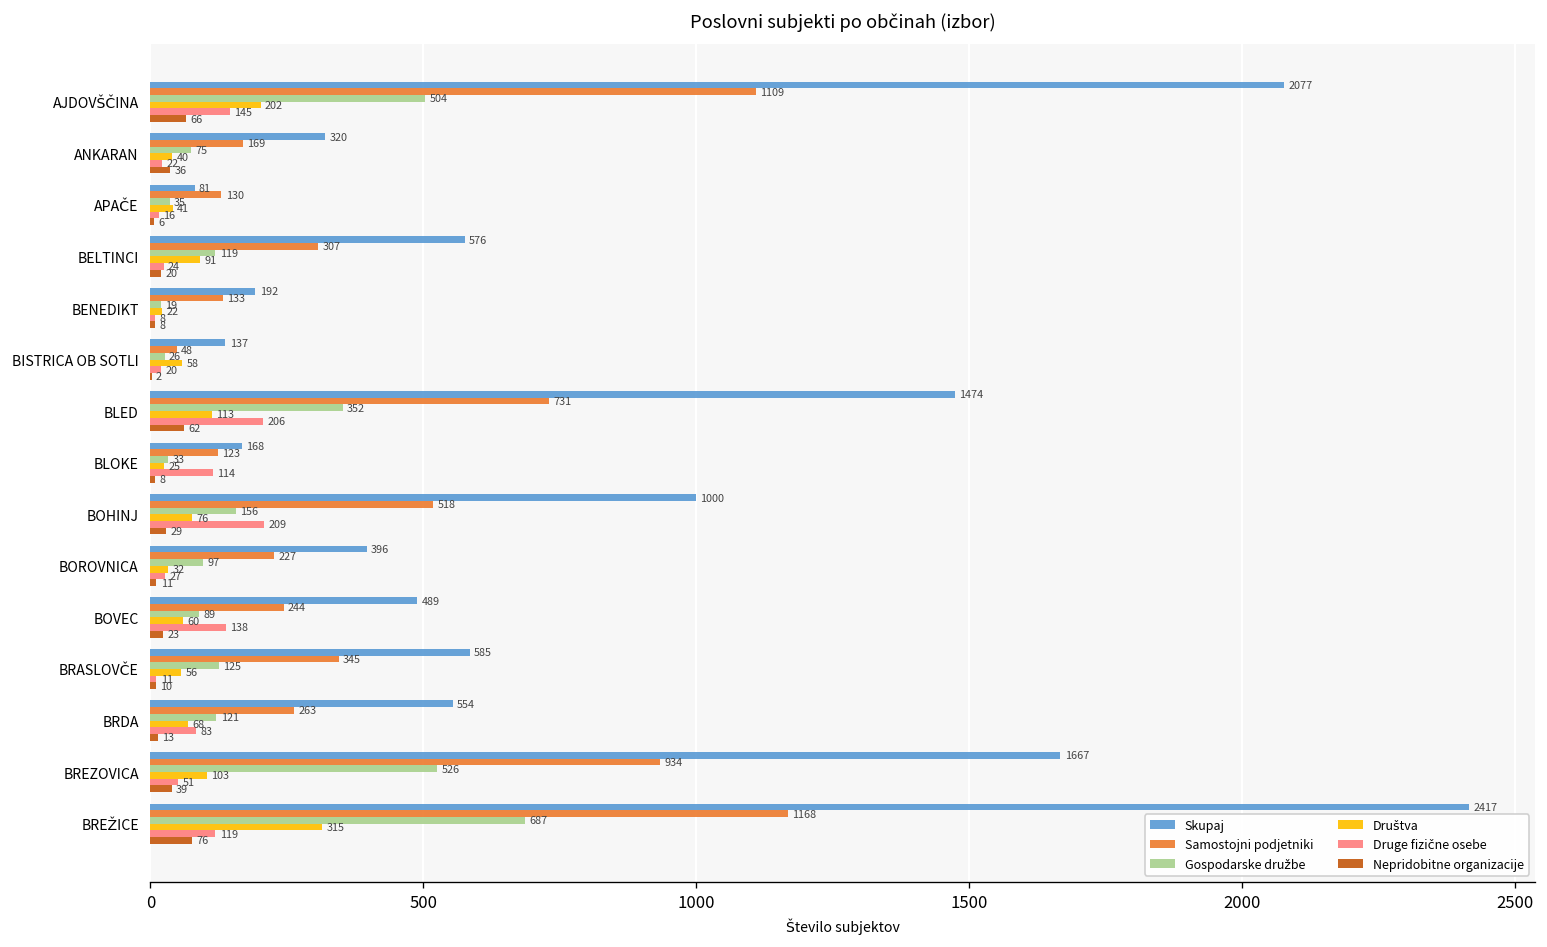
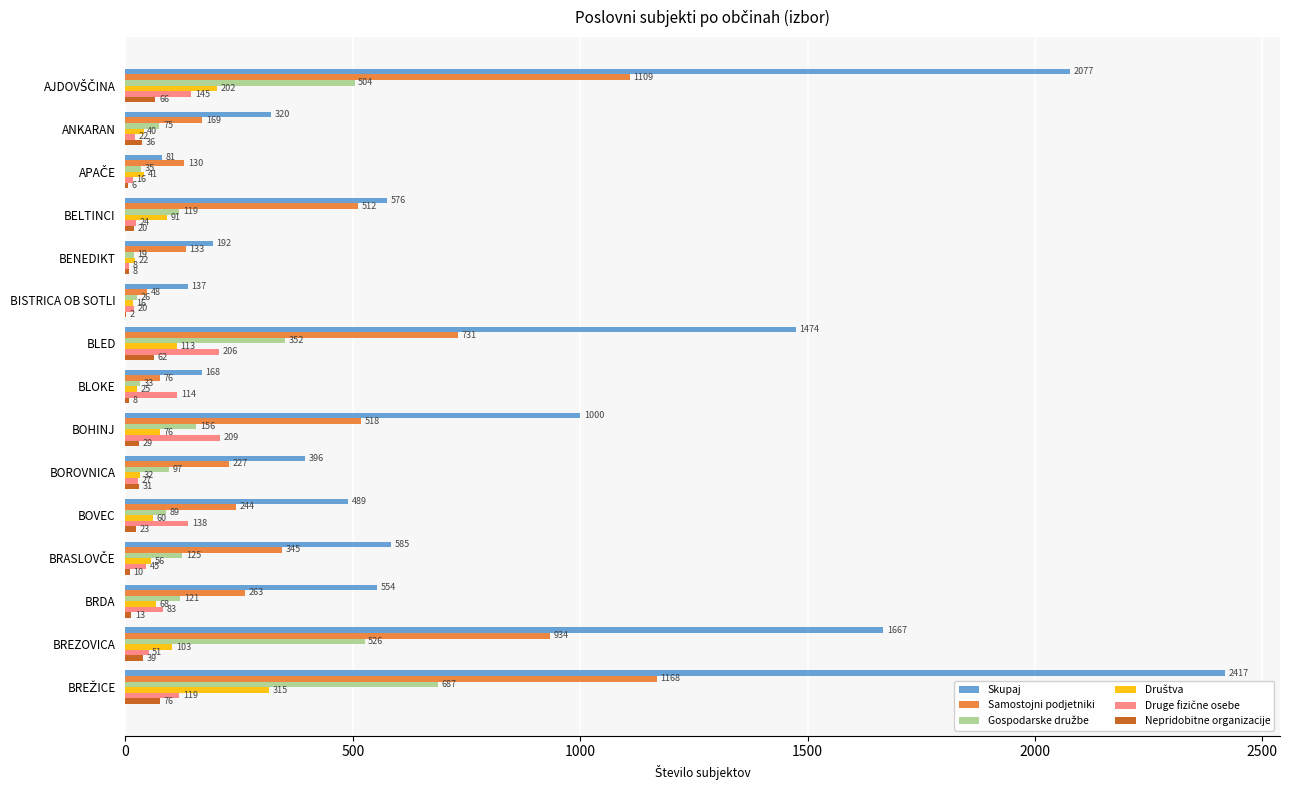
Samostojni podjetniki, BELTINCI: 307 -> 512
Društva, BISTRICA OB SOTLI: 58 -> 16
Samostojni podjetniki, BLOKE: 123 -> 76
Nepridobitne organizacije, BOROVNICA: 11 -> 31
Druge fizične osebe, BRASLOVČE: 11 -> 45
